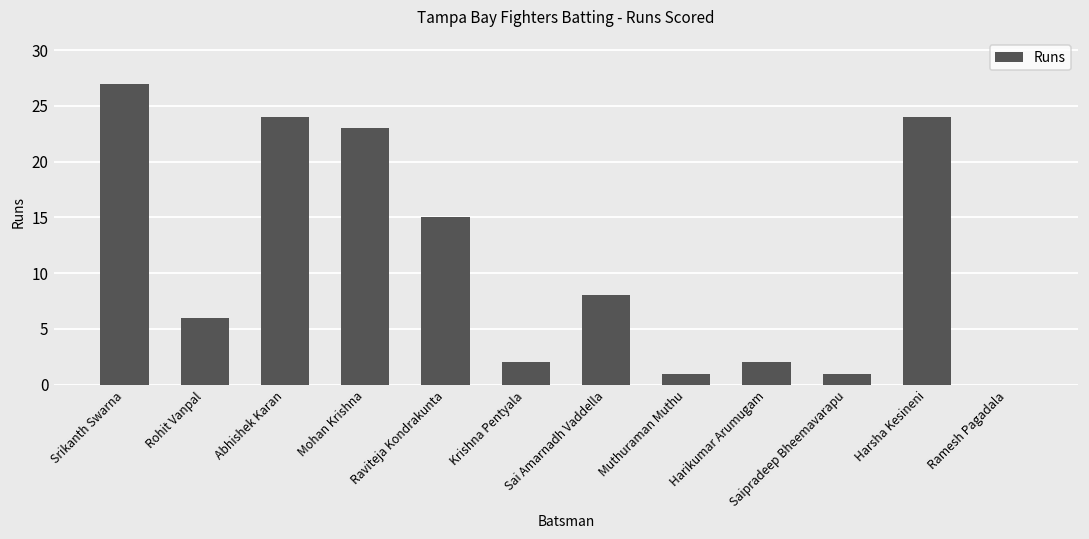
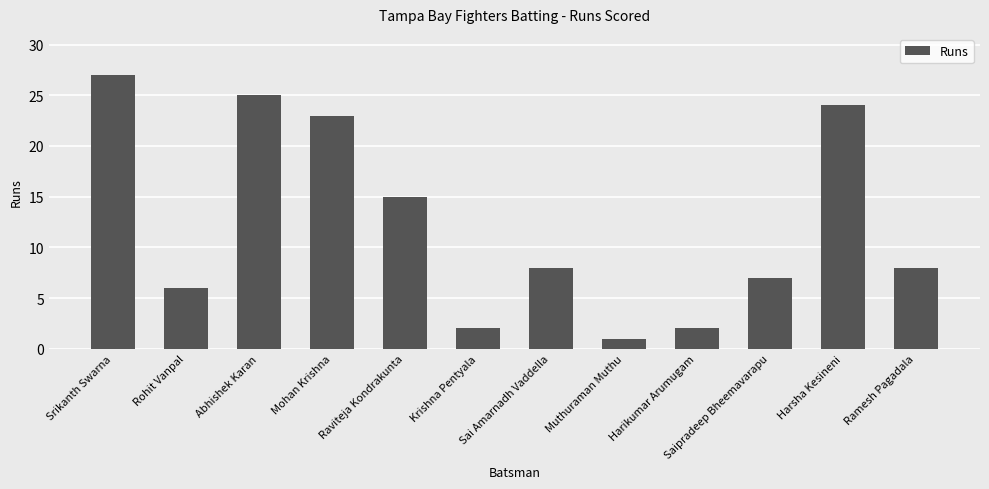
Abhishek Karan: 24 -> 25
Saipradeep Bheemavarapu: 1 -> 7
Ramesh Pagadala: 0 -> 8
